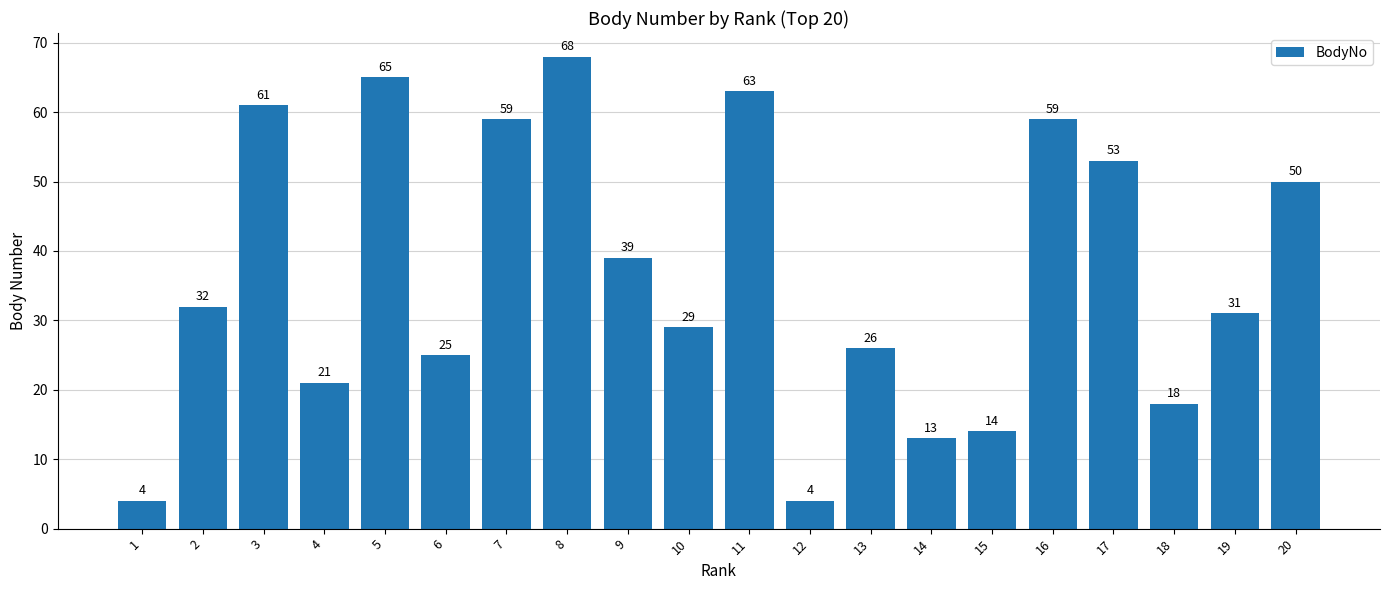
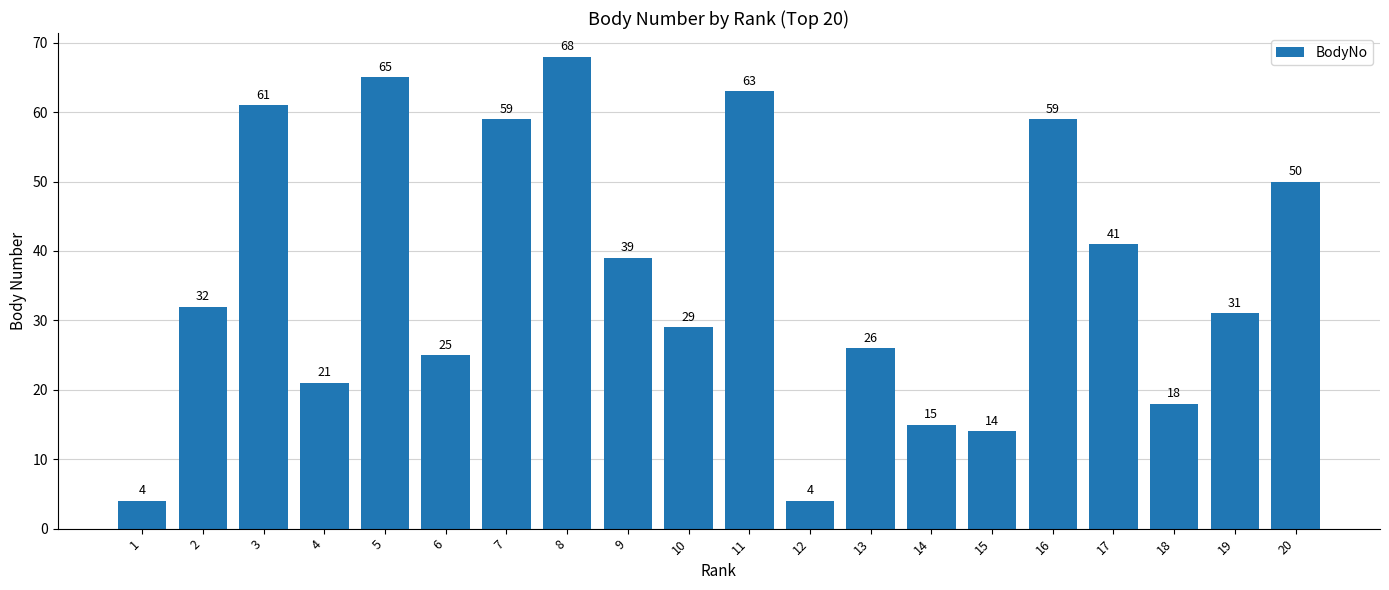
14: 13 -> 15
17: 53 -> 41
